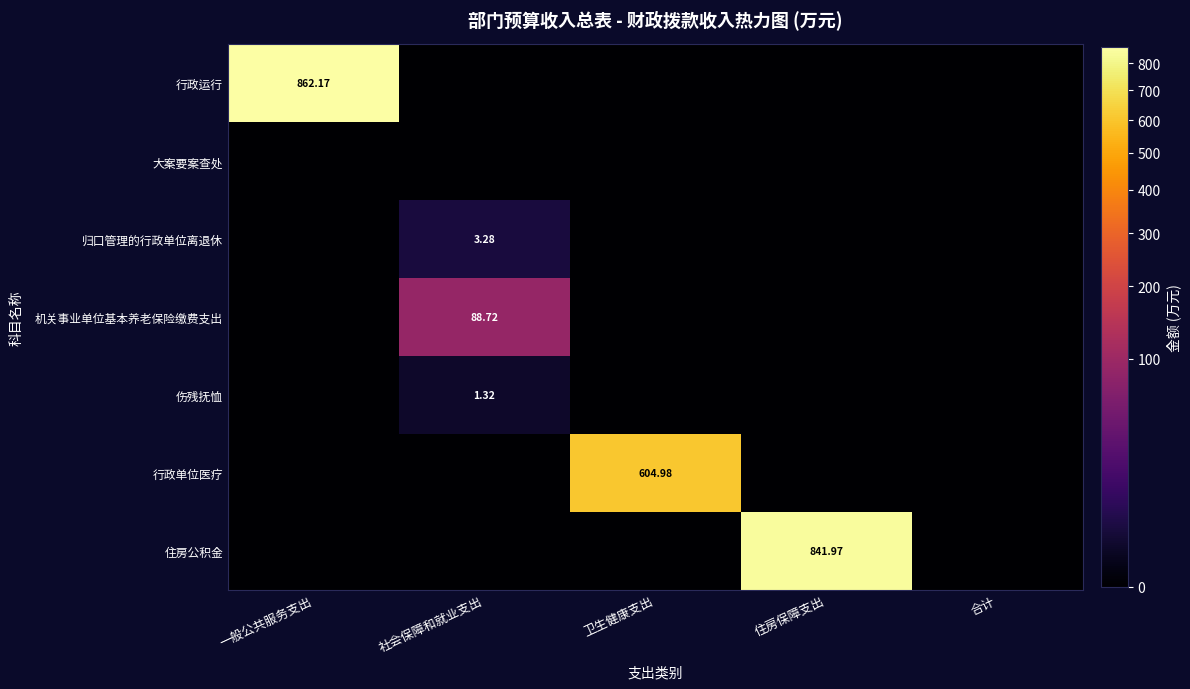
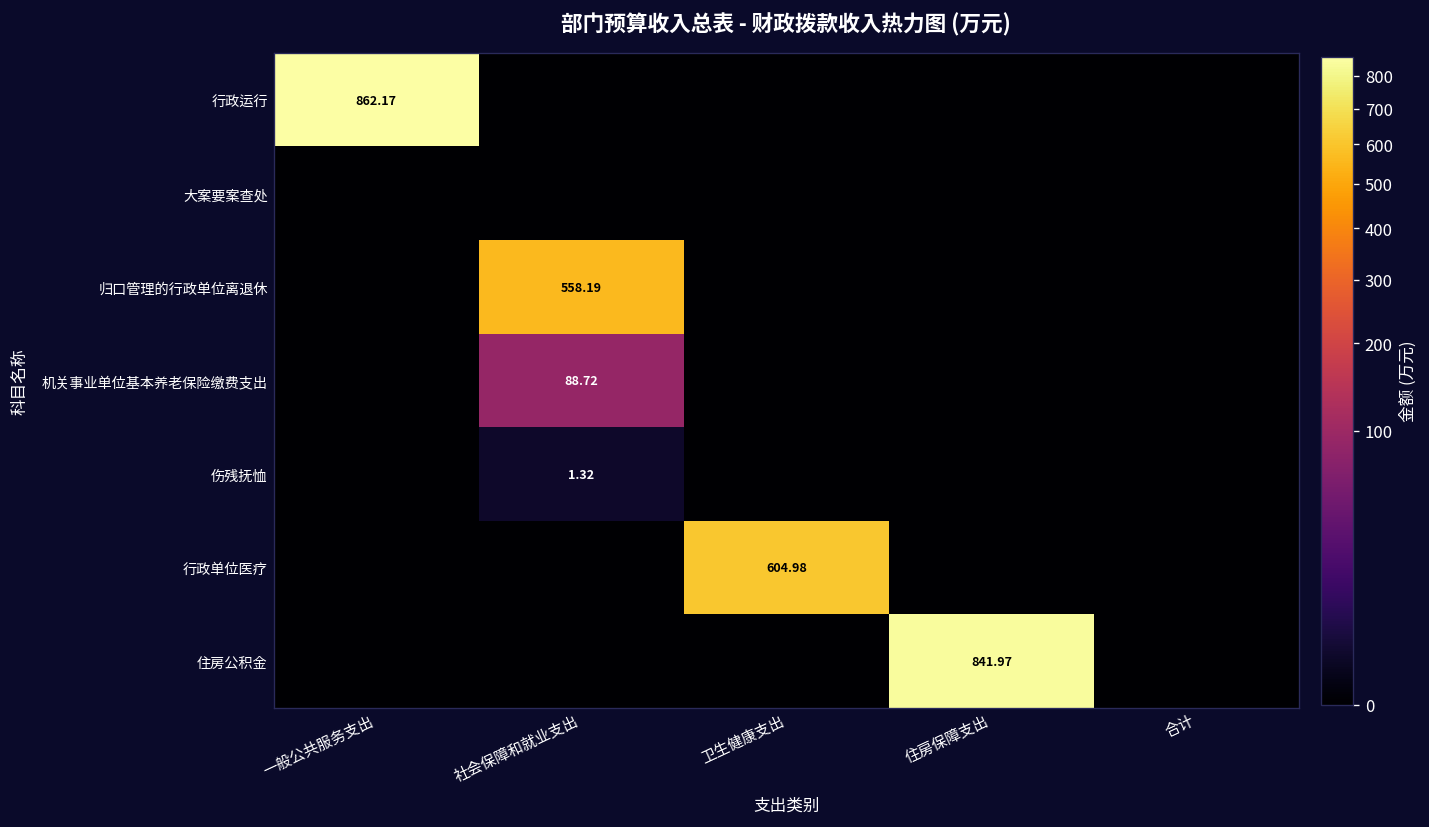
归口管理的行政单位离退休, 社会保障和就业支出: 3.28 -> 558.19
